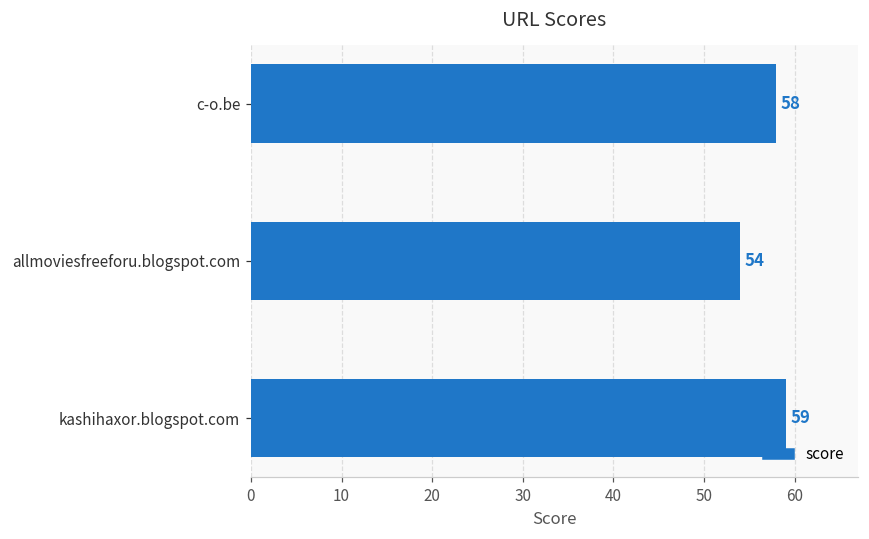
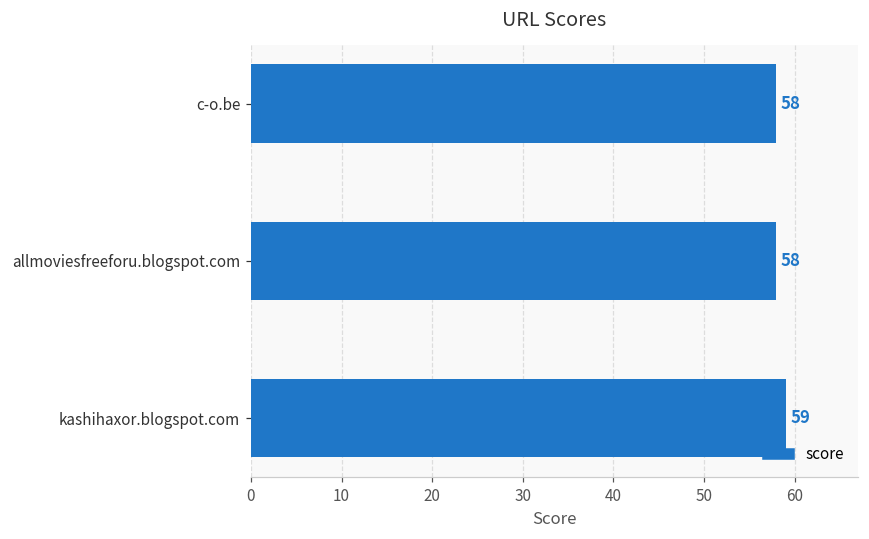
allmoviesfreeforu.blogspot.com: 54 -> 58
